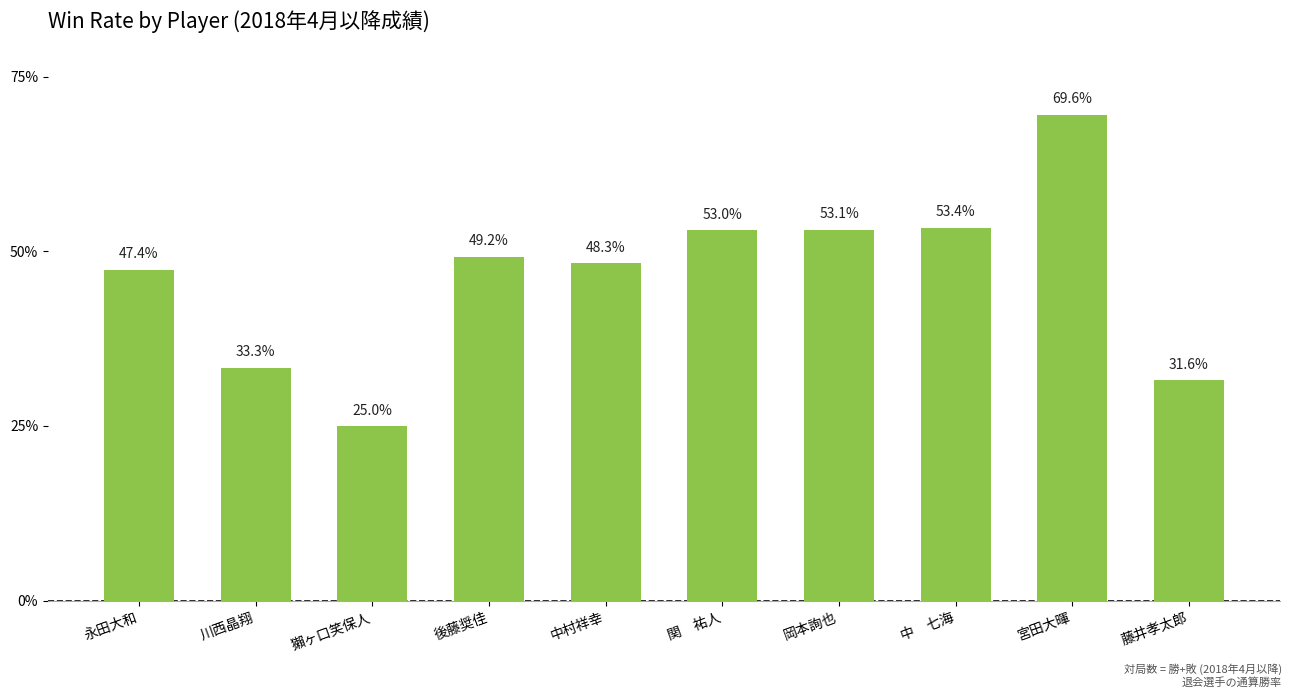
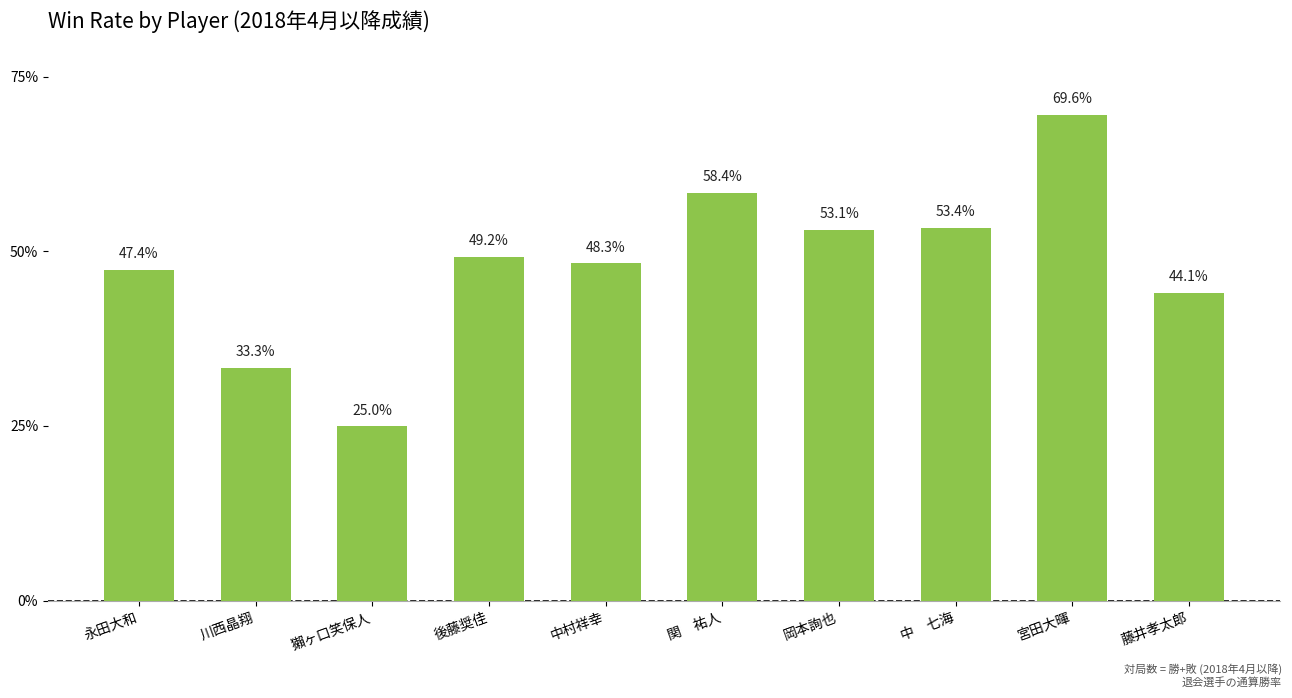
関 祐人: 53.0% -> 58.4%
藤井孝太郎: 31.6% -> 44.1%
